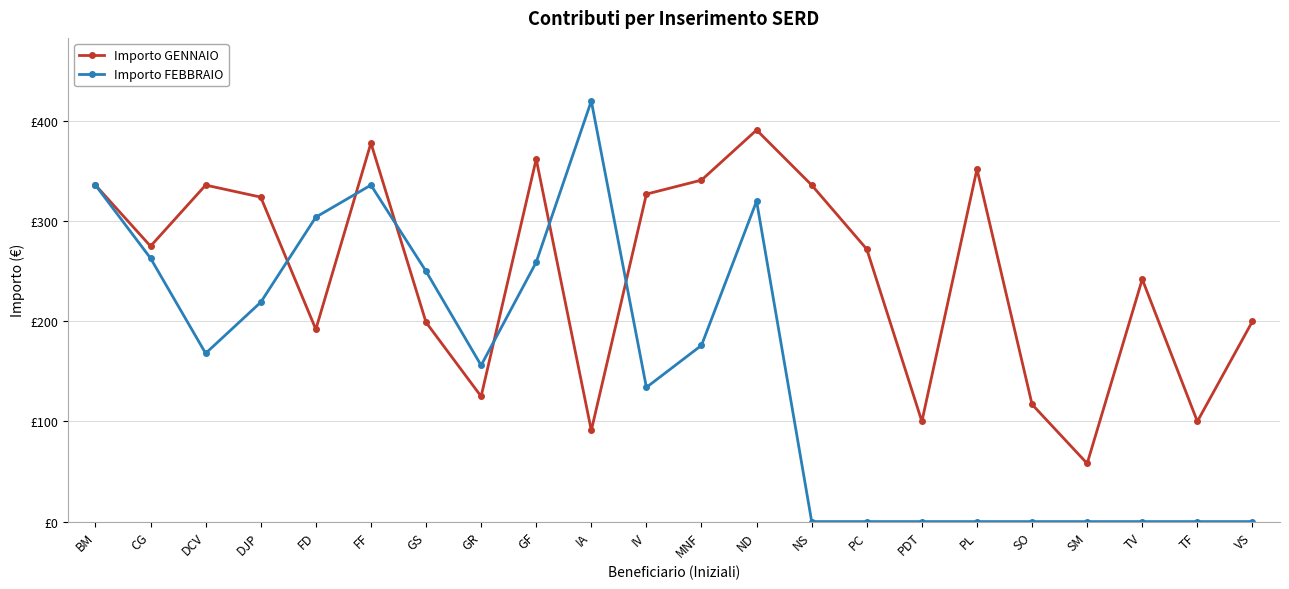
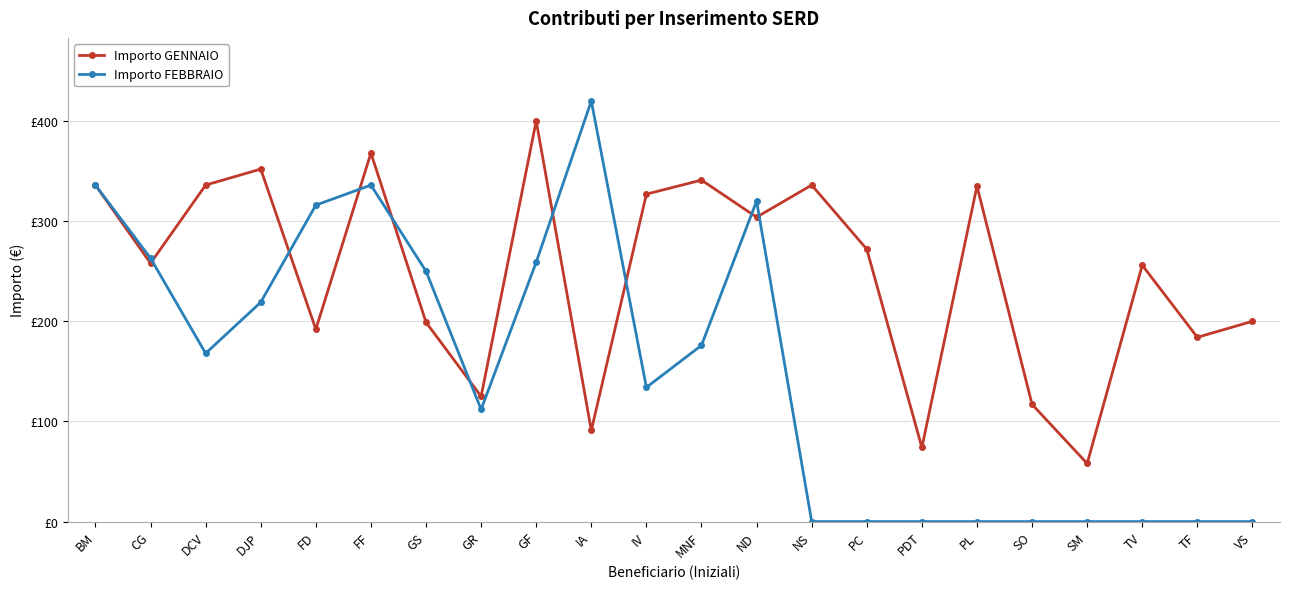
Importo GENNAIO, CG: £275 -> £258
Importo GENNAIO, DJP: £324 -> £352
Importo FEBBRAIO, FD: £304 -> £316
Importo GENNAIO, FF: £378 -> £368
Importo FEBBRAIO, GR: £156 -> £112
Importo GENNAIO, GF: £362 -> £400
Importo GENNAIO, ND: £391 -> £304
Importo GENNAIO, PDT: £100 -> £74
Importo GENNAIO, PL: £352 -> £335
Importo GENNAIO, TV: £242 -> £256
Importo GENNAIO, TF: £100 -> £184
